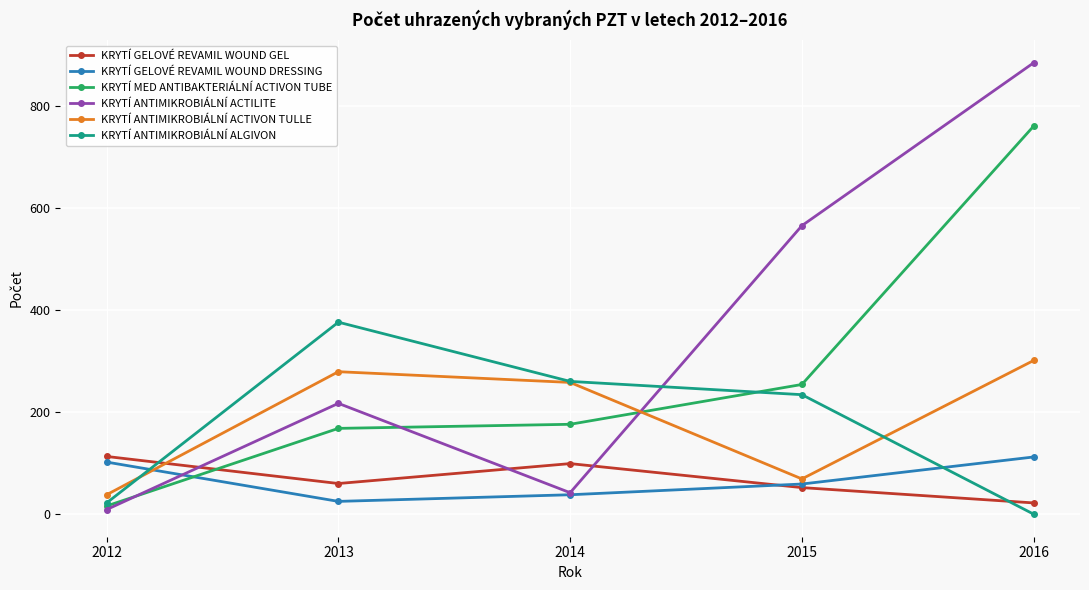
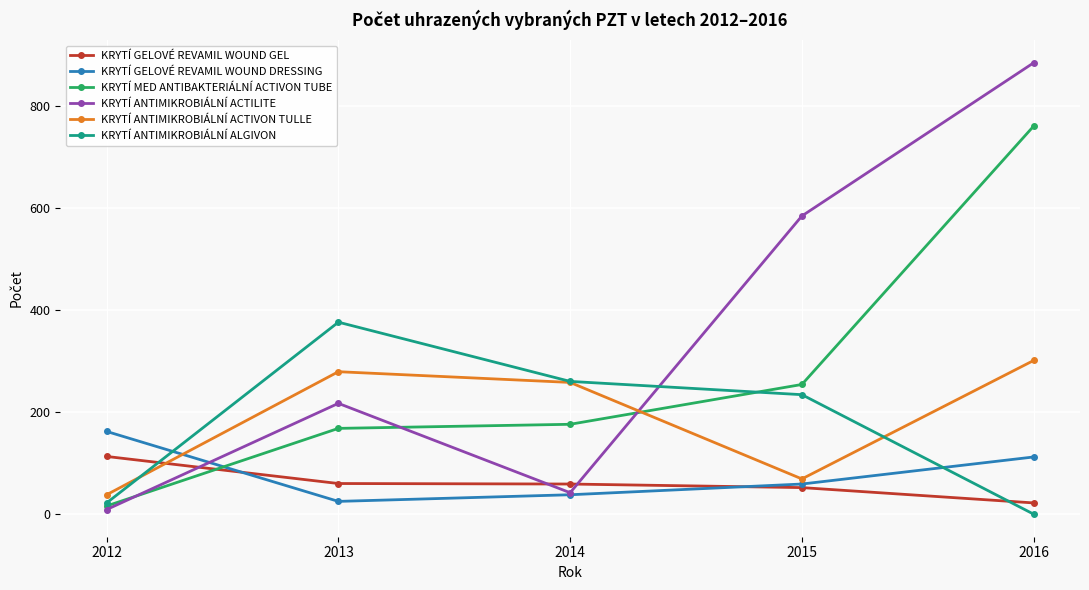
KRYTÍ GELOVÉ REVAMIL WOUND DRESSING, 2012: 100 -> 160
KRYTÍ GELOVÉ REVAMIL WOUND GEL, 2014: 100 -> 60
KRYTÍ ANTIMIKROBIÁLNÍ ACTILITE, 2015: 570 -> 580
